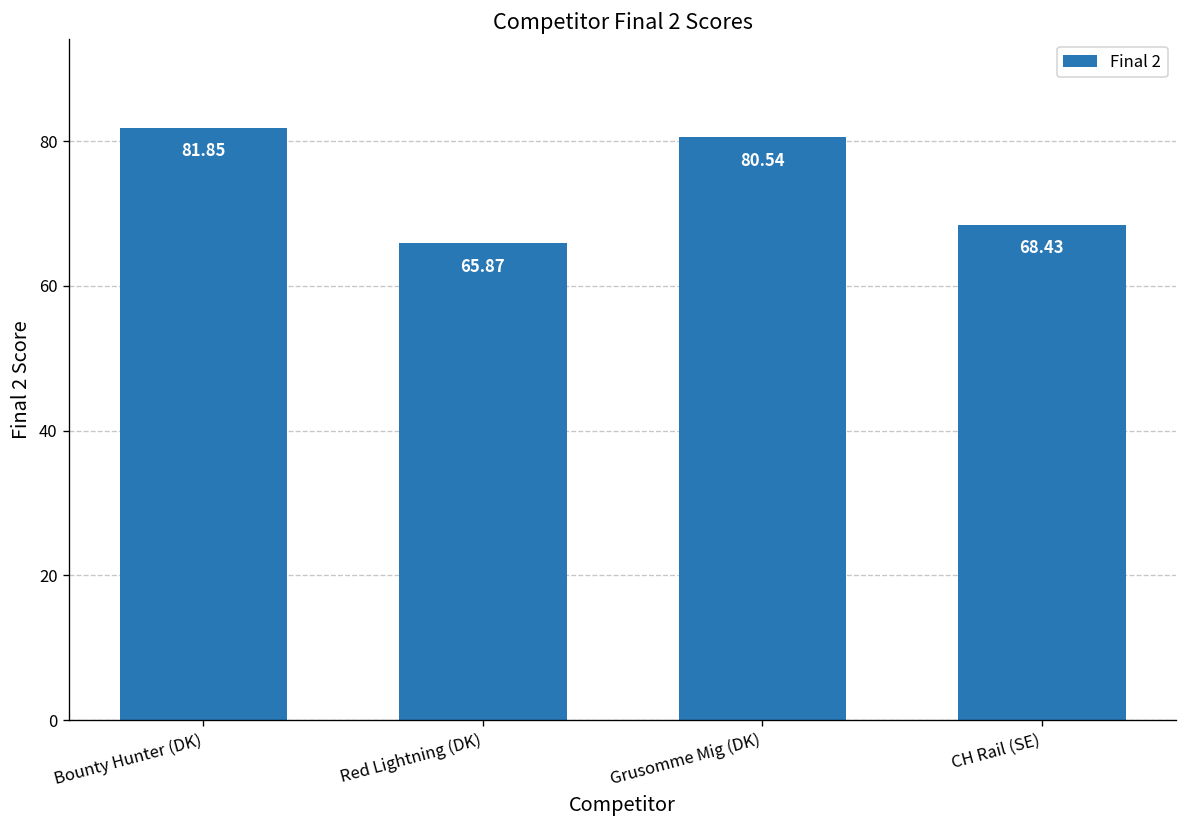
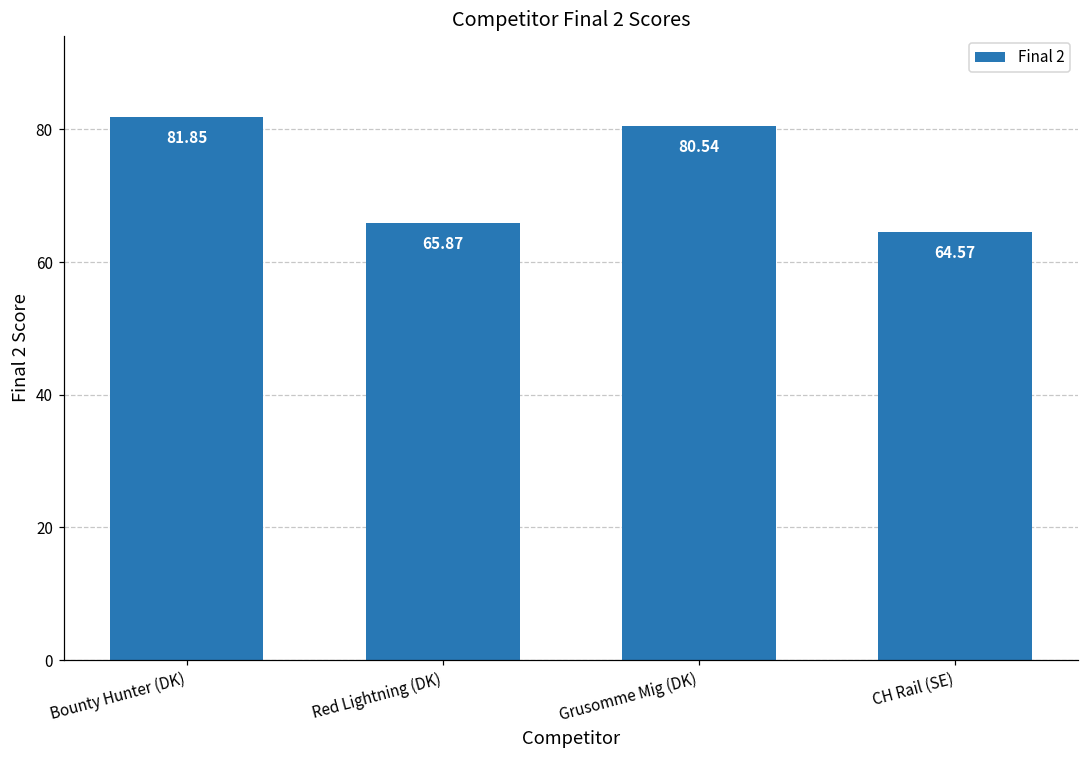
CH Rail (SE): 68.43 -> 64.57
